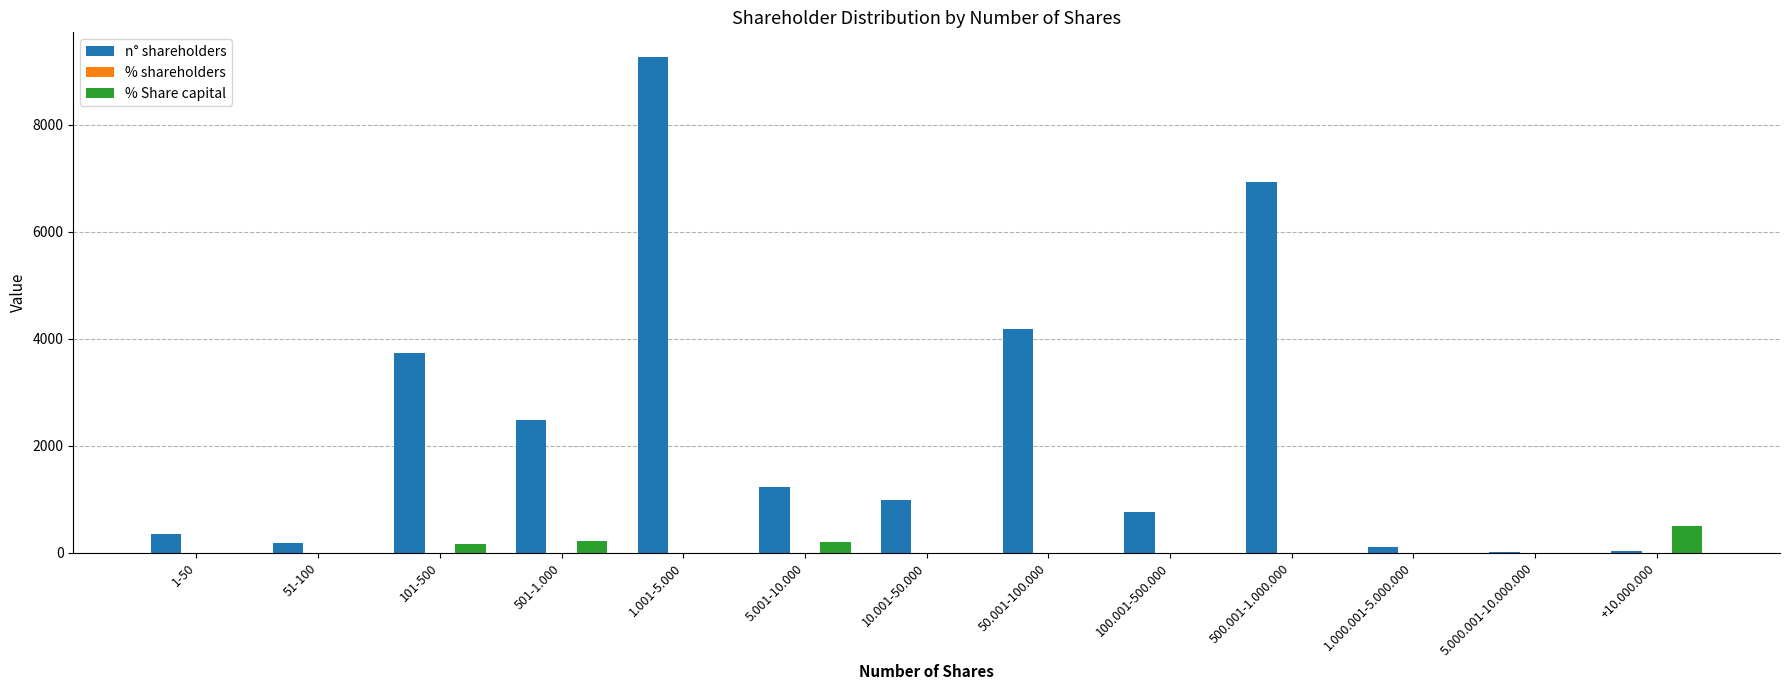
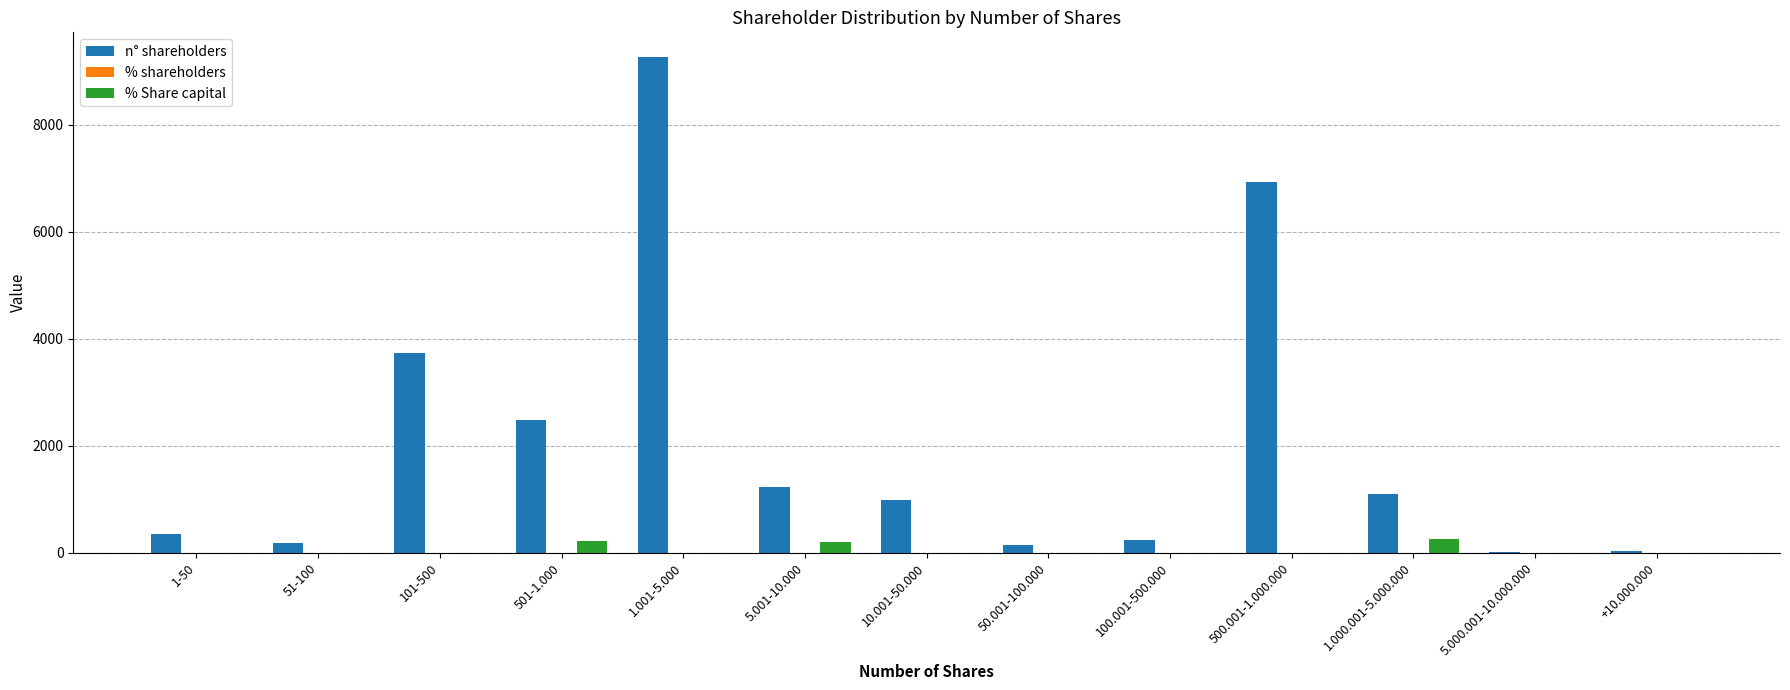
% Share capital, 101-500: 200 -> 0
n° shareholders, 50.001-100.000: 4200 -> 100
n° shareholders, 100.001-500.000: 800 -> 200
n° shareholders, 1.000.001-5.000.000: 100 -> 1100
% Share capital, 1.000.001-5.000.000: 0 -> 300
% Share capital, +10.000.000: 500 -> 0
